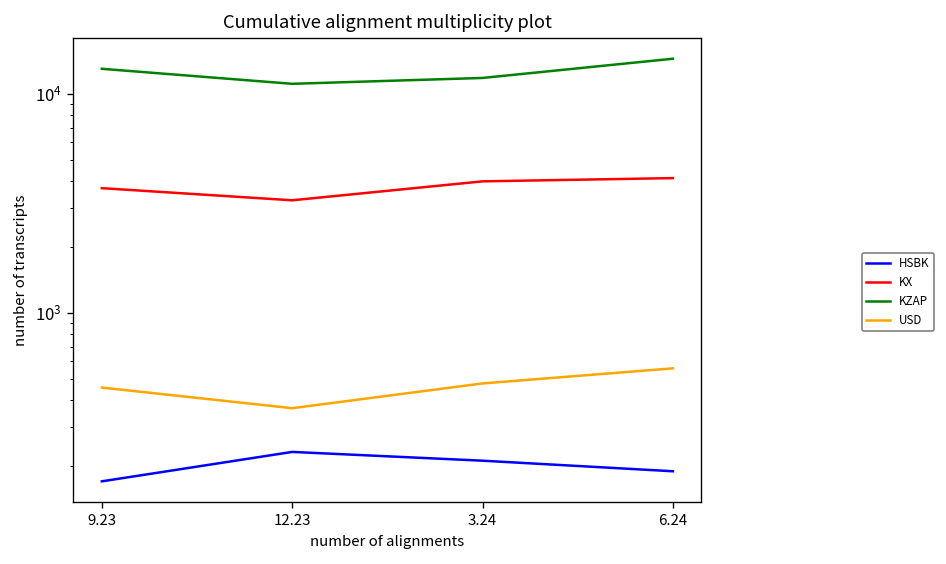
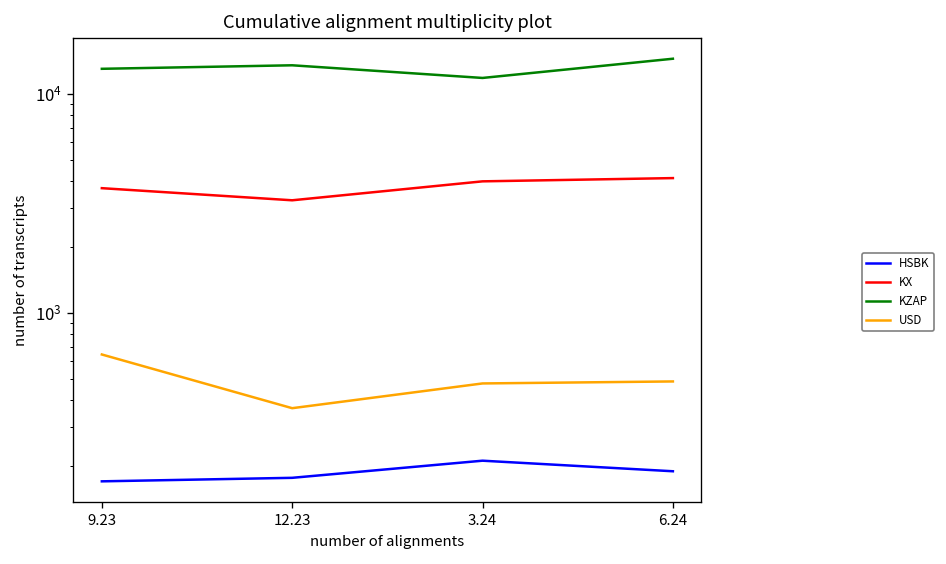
USD, 9.23: 450 -> 640
HSBK, 12.23: 230 -> 180
KZAP, 12.23: 11000 -> 13000
USD, 6.24: 560 -> 480
